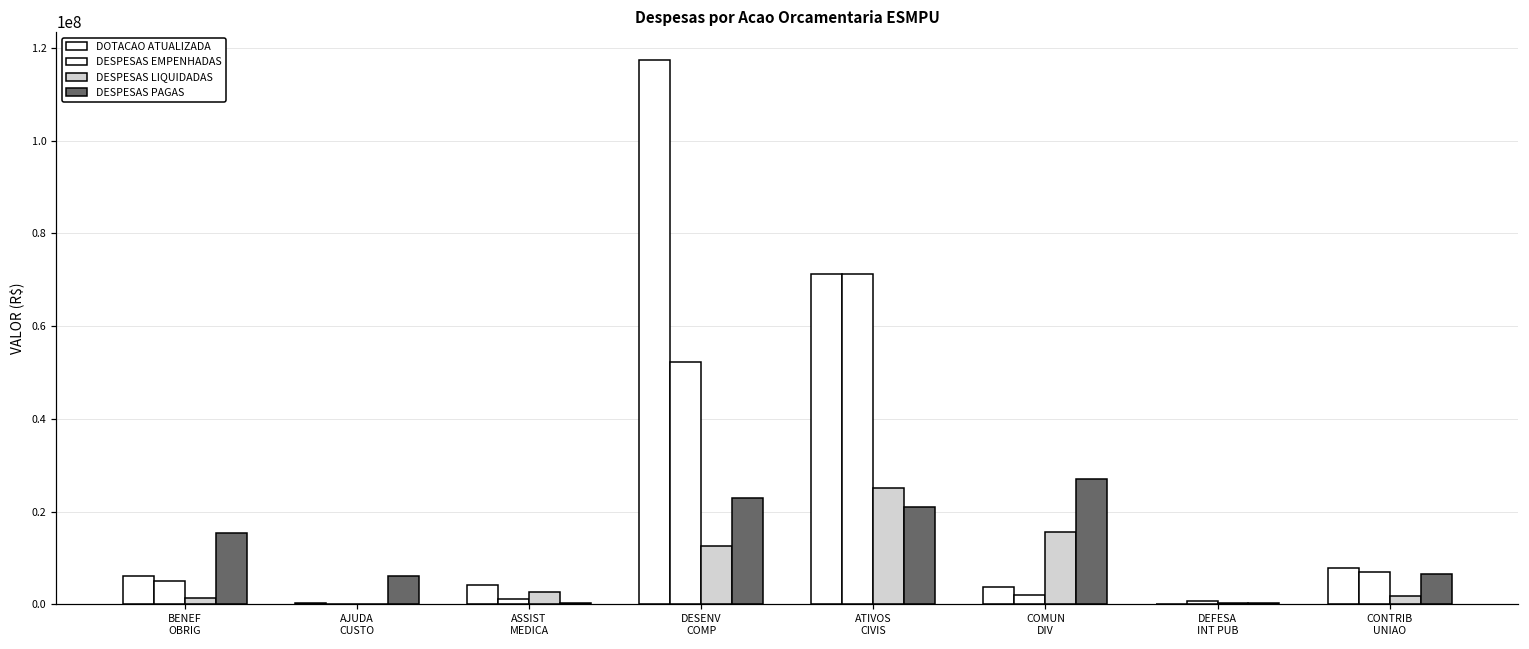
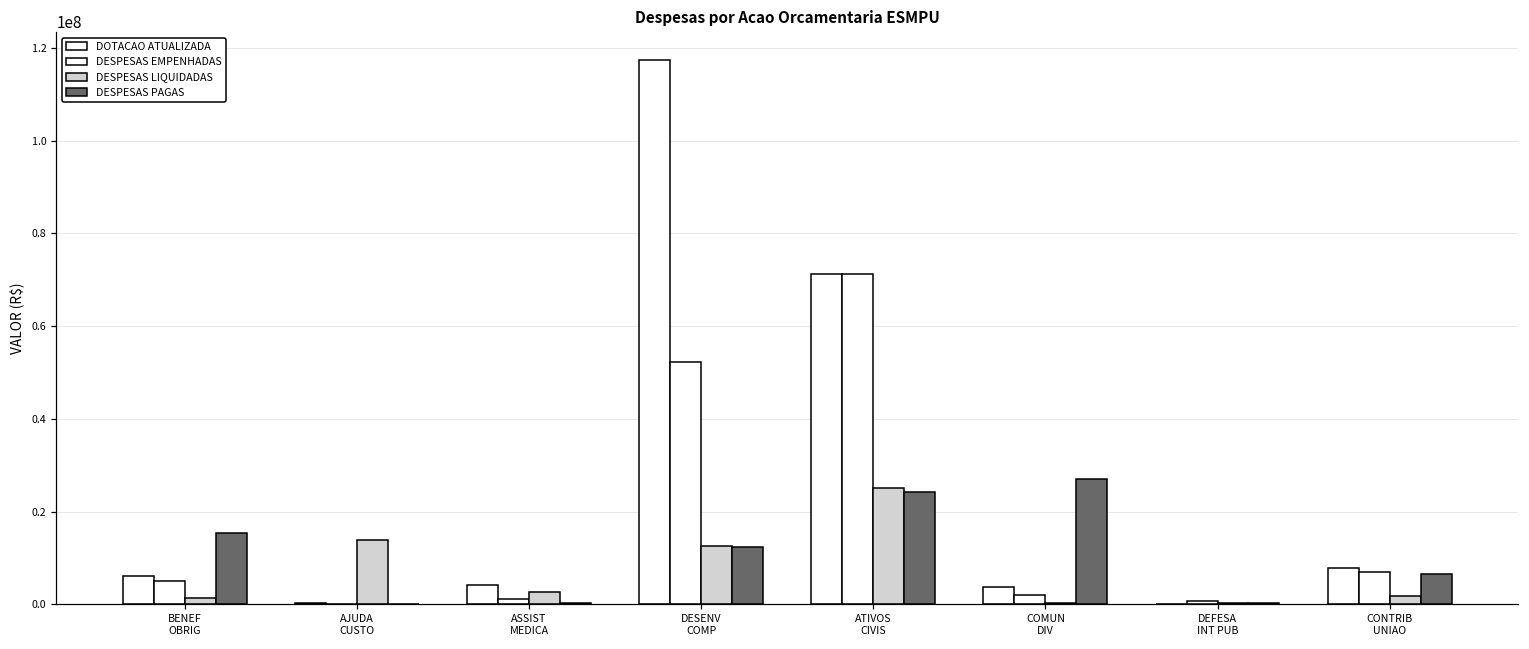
DESPESAS LIQUIDADAS, AJUDA CUSTO: 0 -> 14000000
DESPESAS PAGAS, AJUDA CUSTO: 6000000 -> 0
DESPESAS PAGAS, DESENV COMP: 23000000 -> 12000000
DESPESAS PAGAS, ATIVOS CIVIS: 21000000 -> 24000000
DESPESAS LIQUIDADAS, COMUN DIV: 16000000 -> 0
